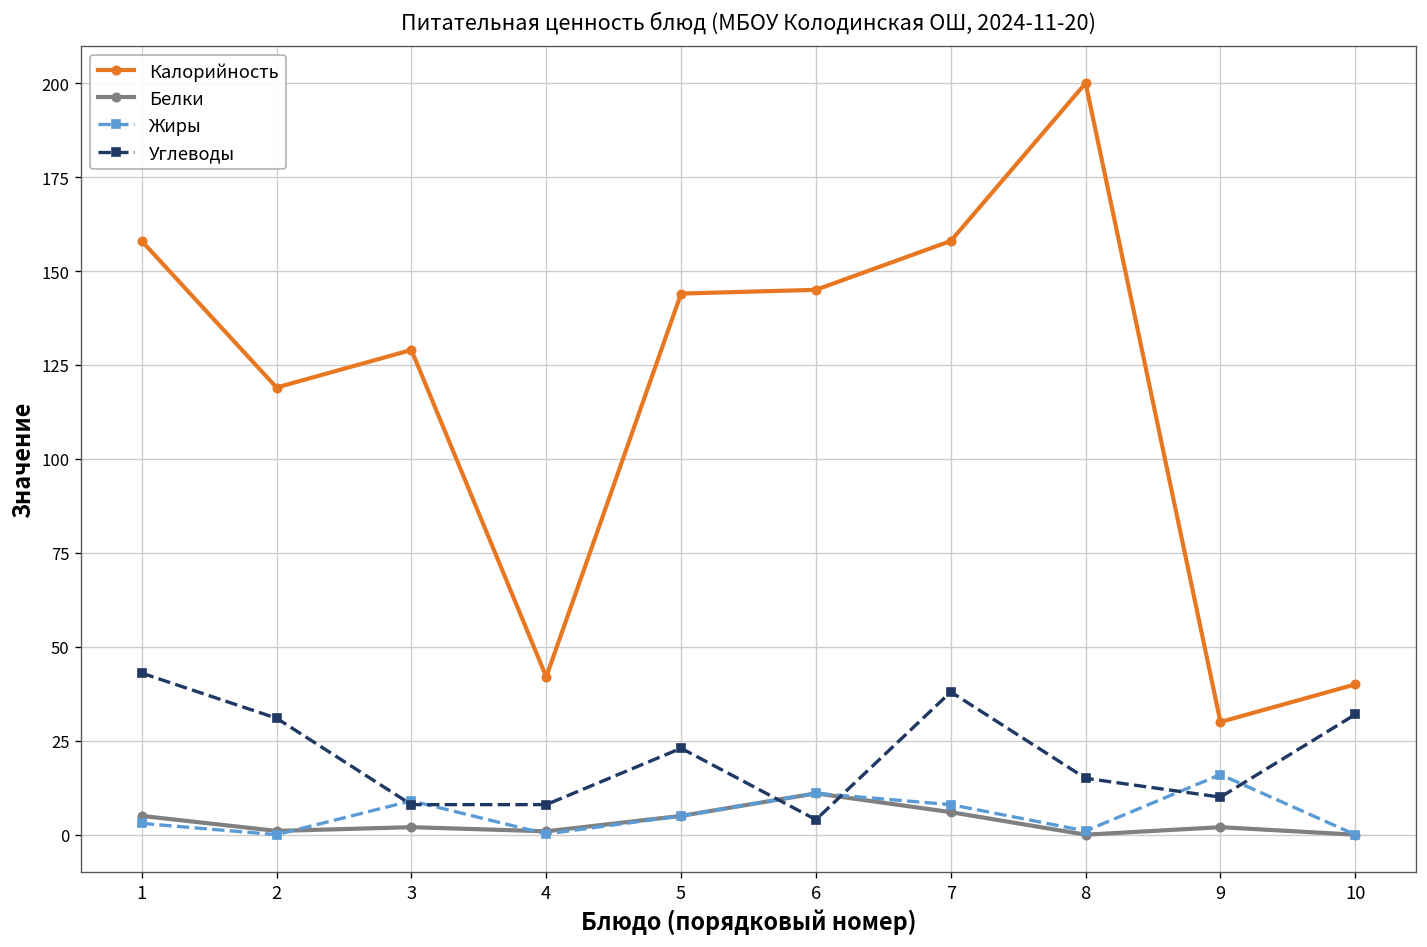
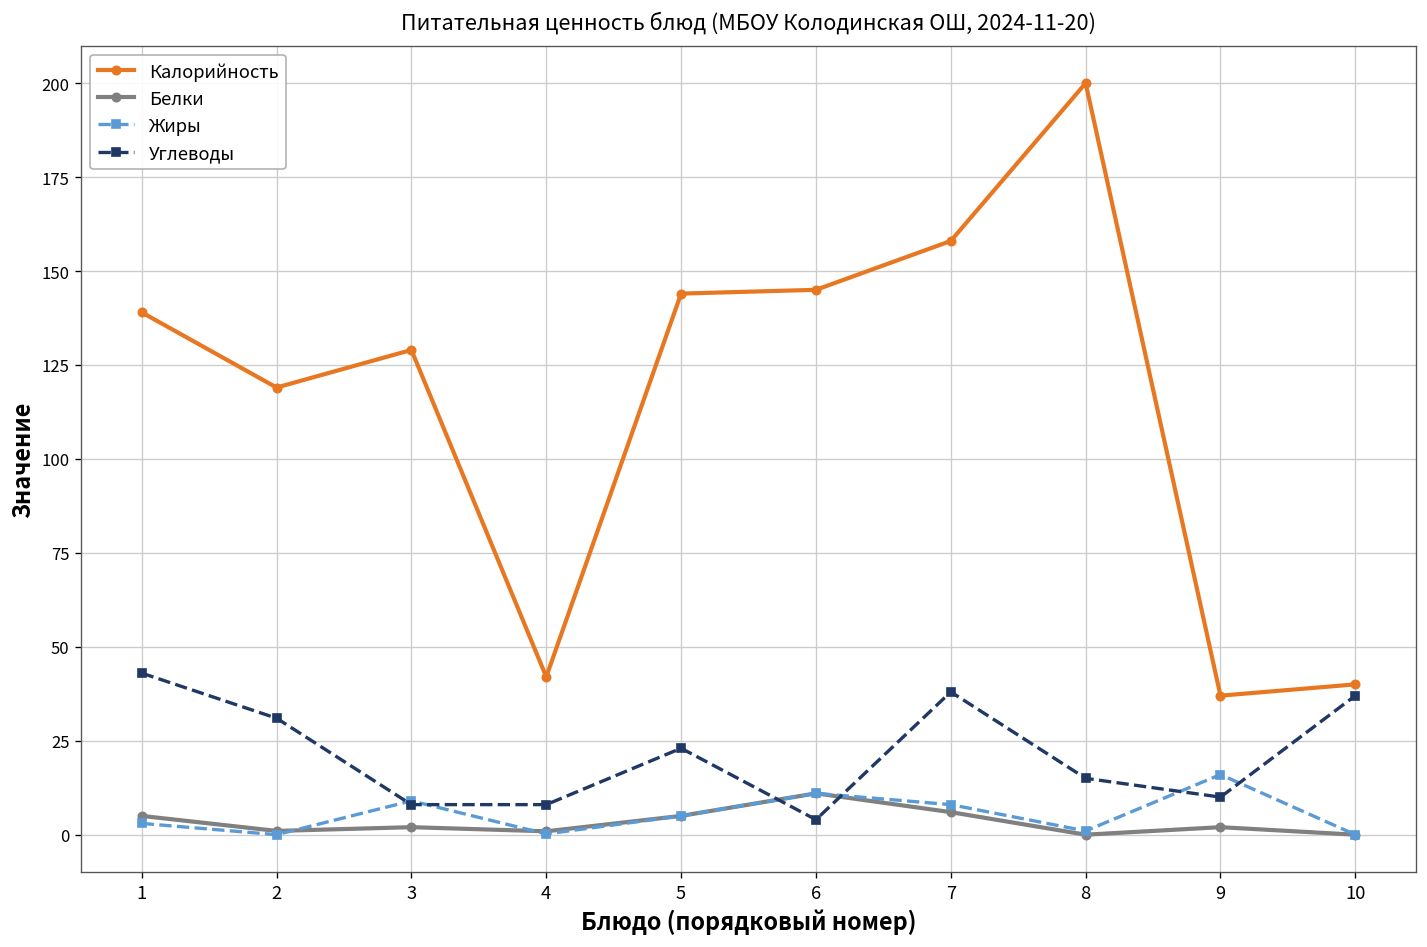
Калорийность, 1: 158 -> 139
Калорийность, 9: 30 -> 37
Углеводы, 10: 32 -> 37
